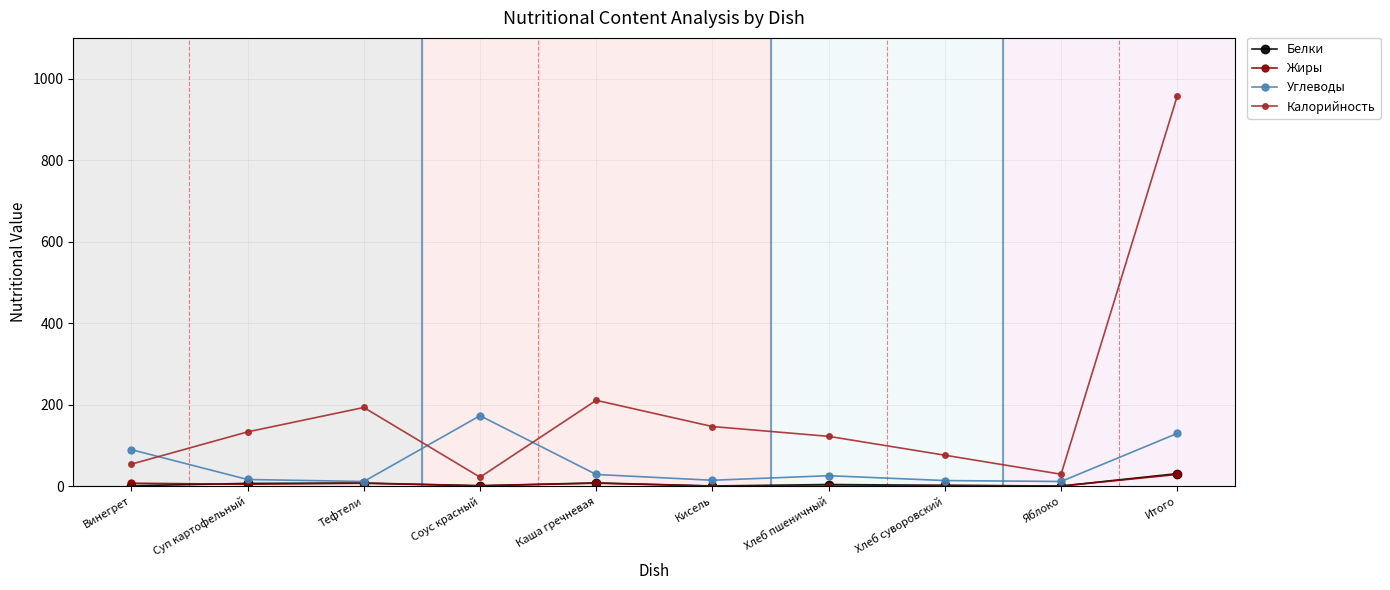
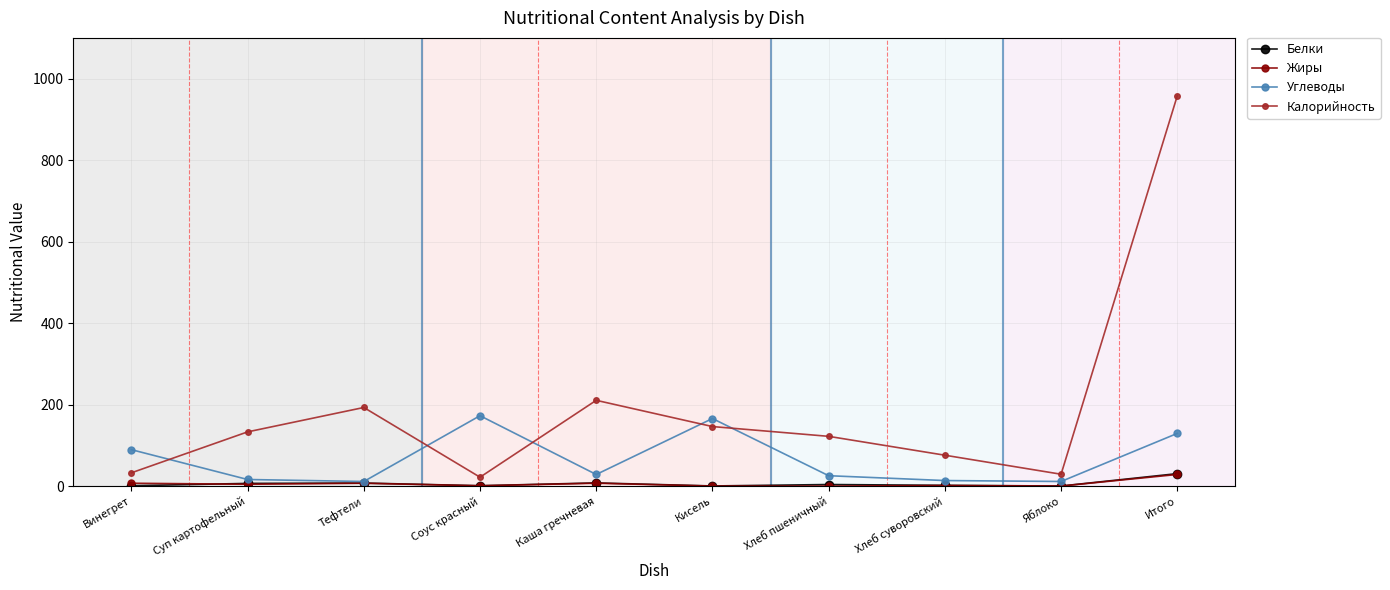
Калорийность, Винегрет: 50 -> 30
Углеводы, Кисель: 10 -> 170
